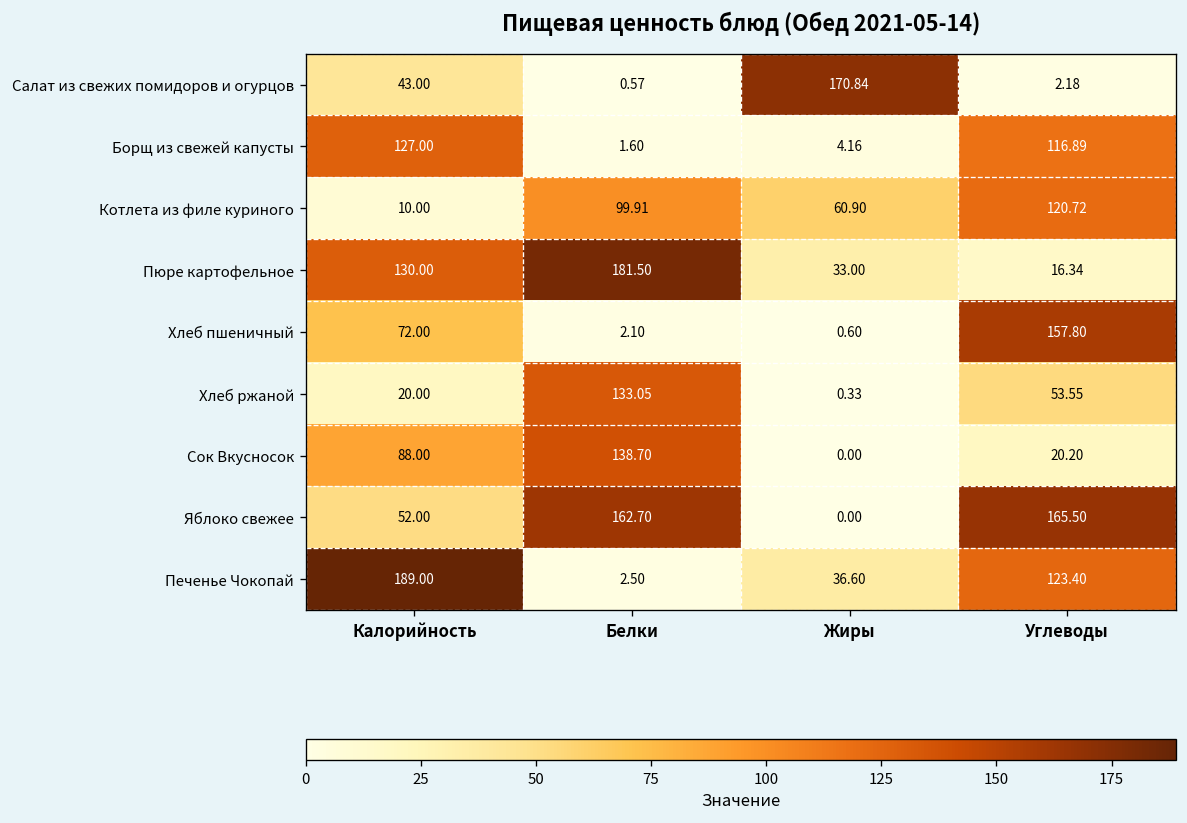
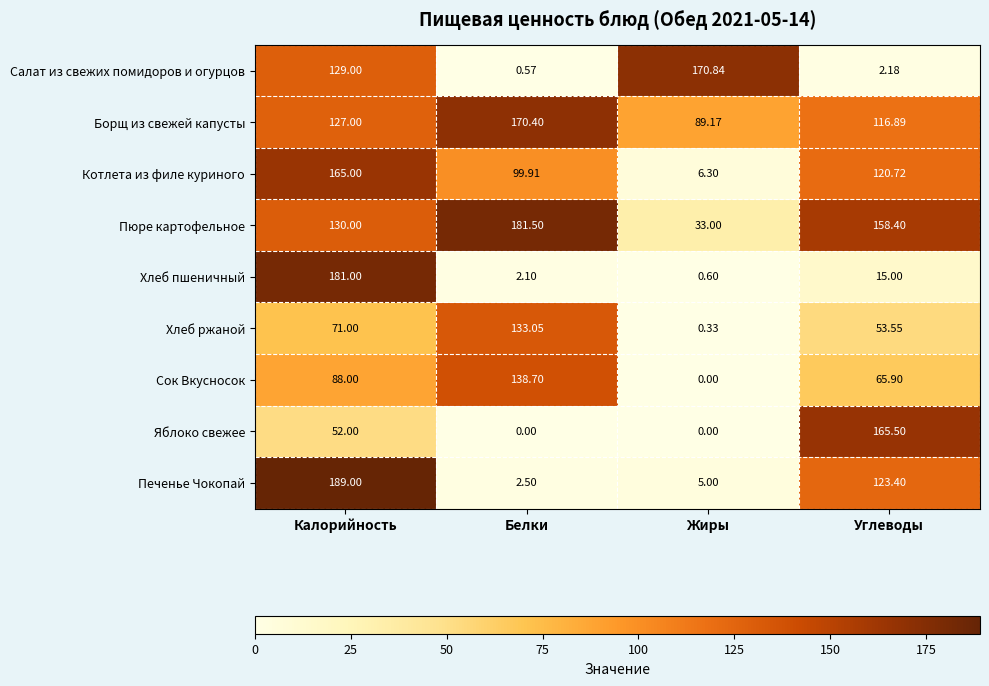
Салат из свежих помидоров и огурцов, Калорийность: 43.00 -> 129.00
Борщ из свежей капусты, Белки: 1.60 -> 170.40
Борщ из свежей капусты, Жиры: 4.16 -> 89.17
Котлета из филе куриного, Калорийность: 10.00 -> 165.00
Котлета из филе куриного, Жиры: 60.90 -> 6.30
Пюре картофельное, Углеводы: 16.34 -> 158.40
Хлеб пшеничный, Калорийность: 72.00 -> 181.00
Хлеб пшеничный, Углеводы: 157.80 -> 15.00
Хлеб ржаной, Калорийность: 20.00 -> 71.00
Сок Вкусносок, Углеводы: 20.20 -> 65.90
Яблоко свежее, Белки: 162.70 -> 0.00
Печенье Чокопай, Жиры: 36.60 -> 5.00
